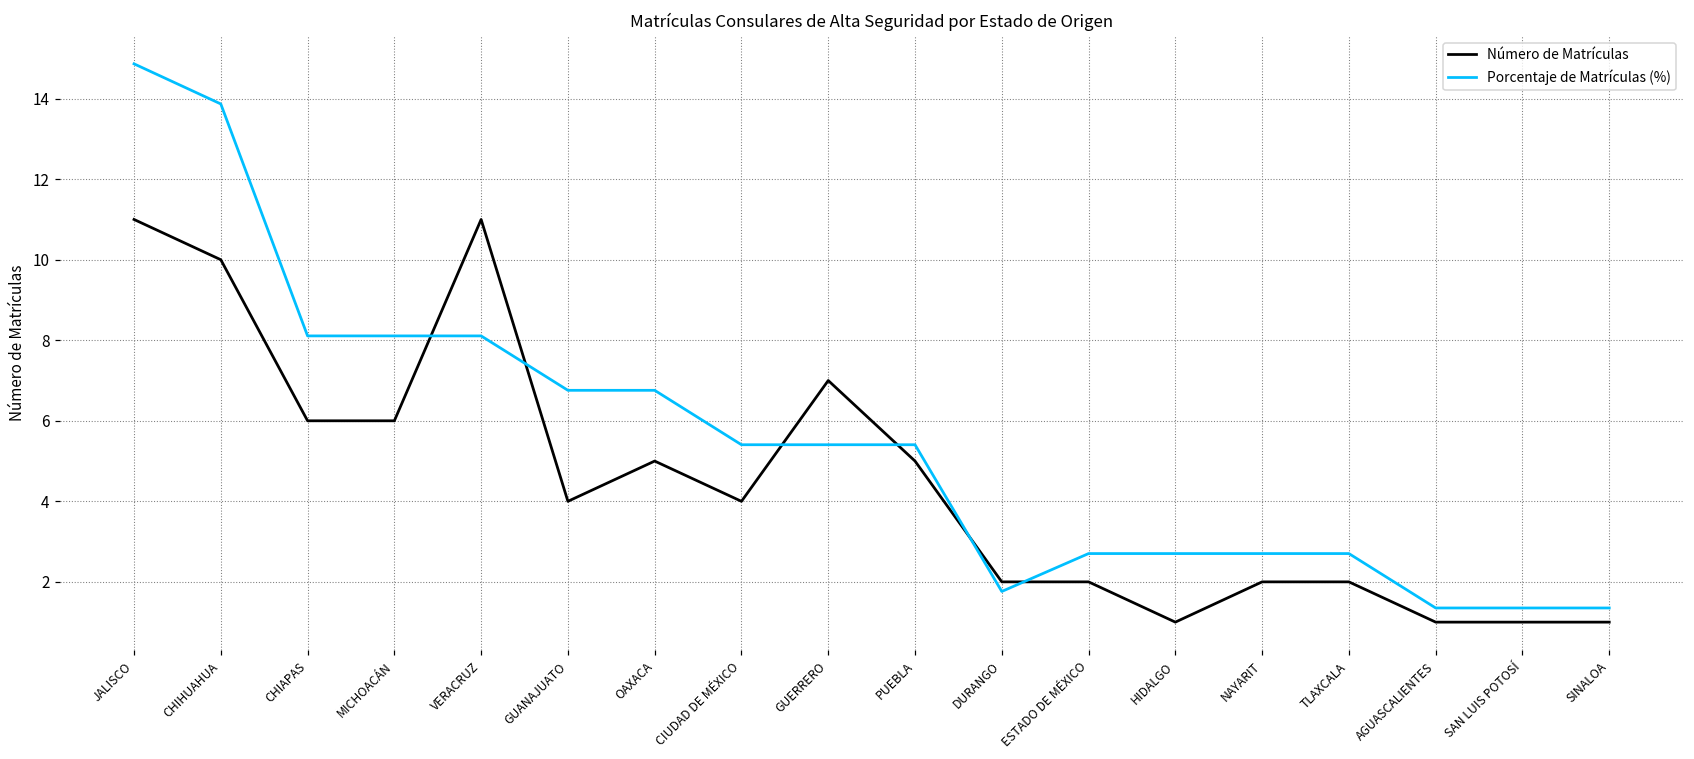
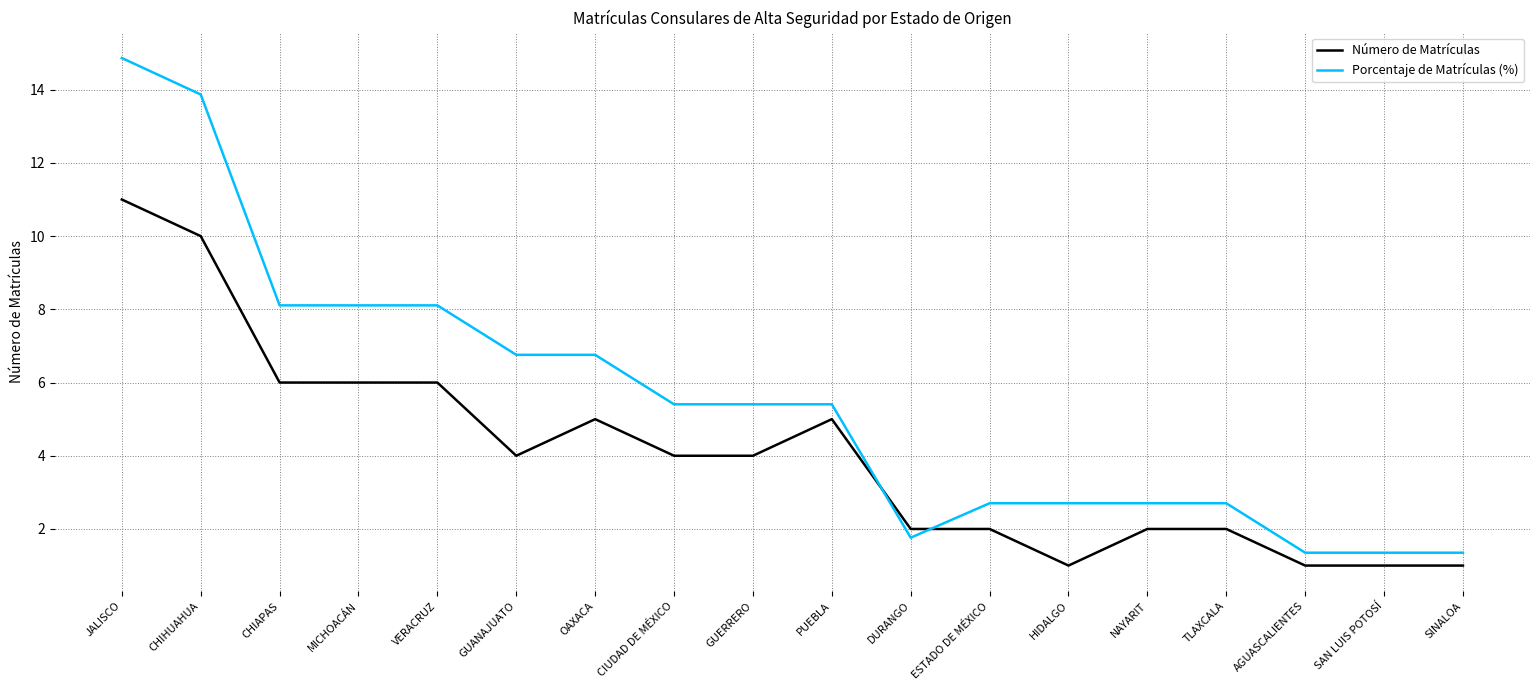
Número de Matrículas, VERACRUZ: 11 -> 6
Número de Matrículas, GUERRERO: 7 -> 4
